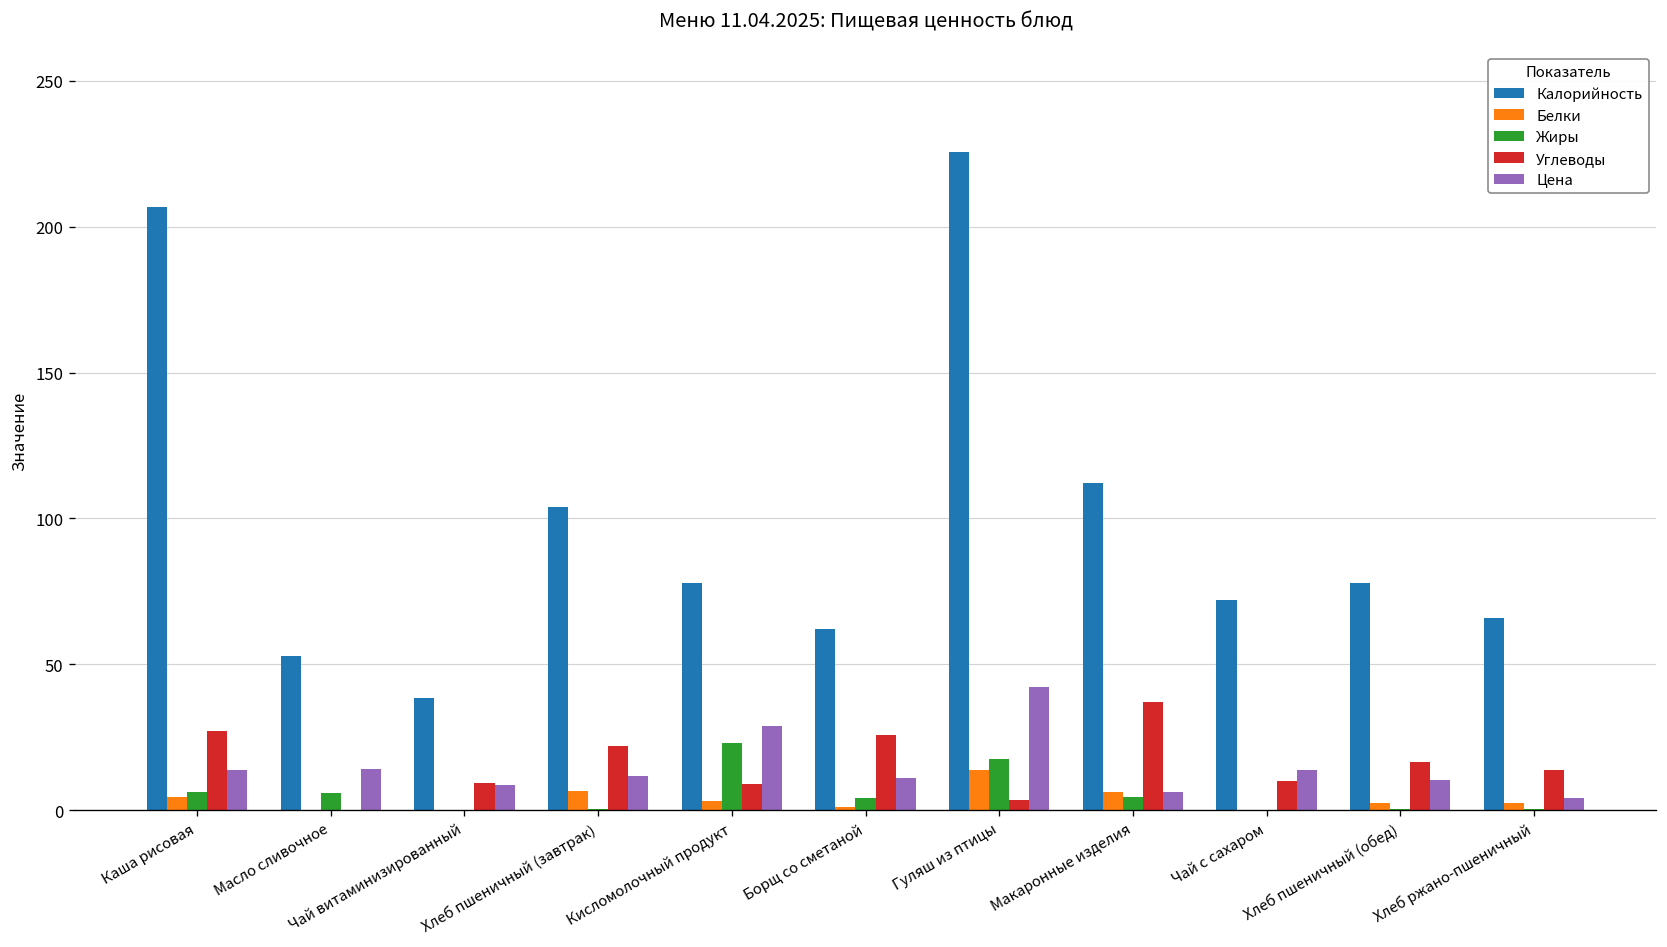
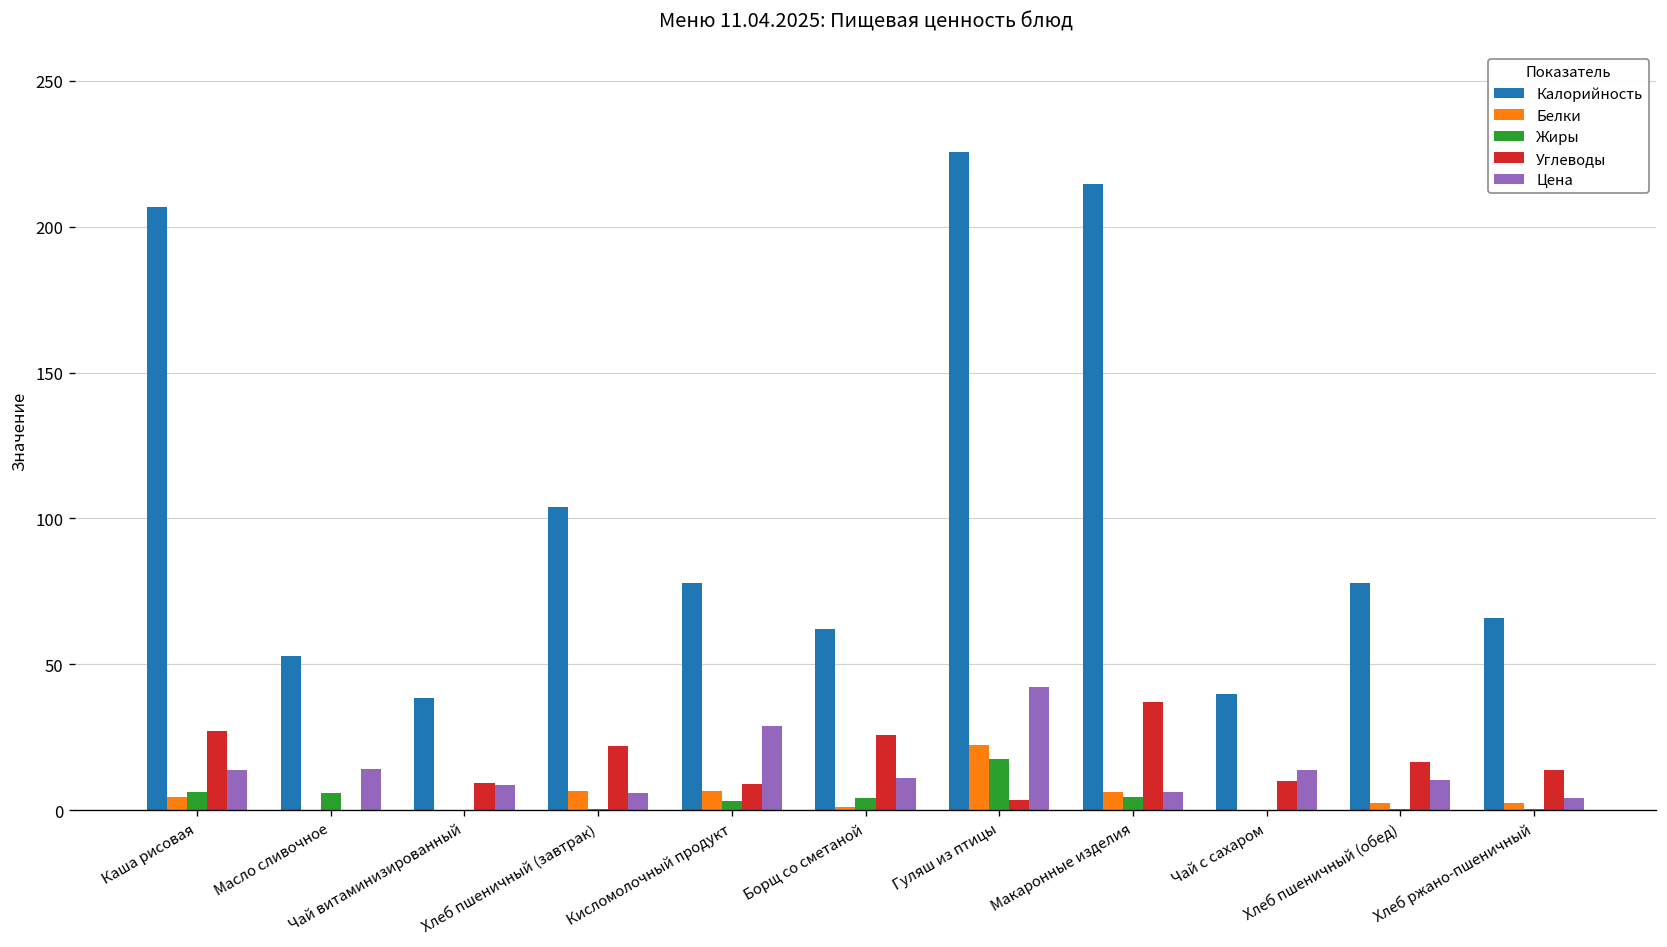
Цена, Хлеб пшеничный (завтрак): 12 -> 6
Белки, Кисломолочный продукт: 3 -> 7
Жиры, Кисломолочный продукт: 23 -> 3
Белки, Гуляш из птицы: 14 -> 22
Калорийность, Макаронные изделия: 112 -> 214
Калорийность, Чай с сахаром: 72 -> 40
